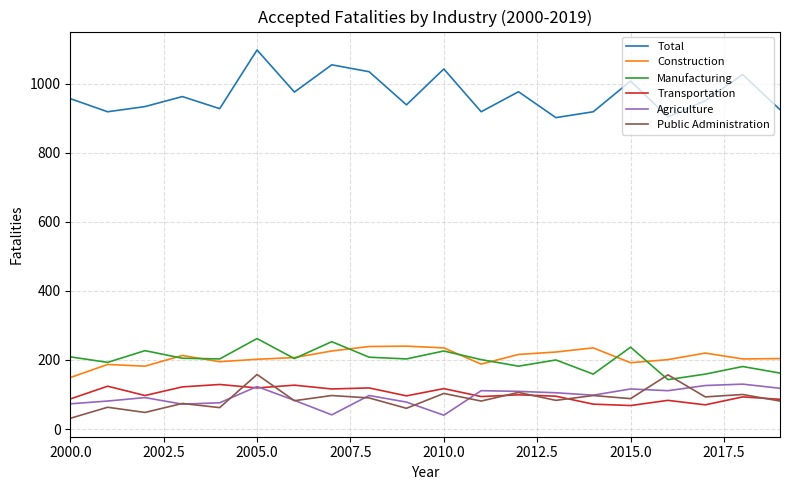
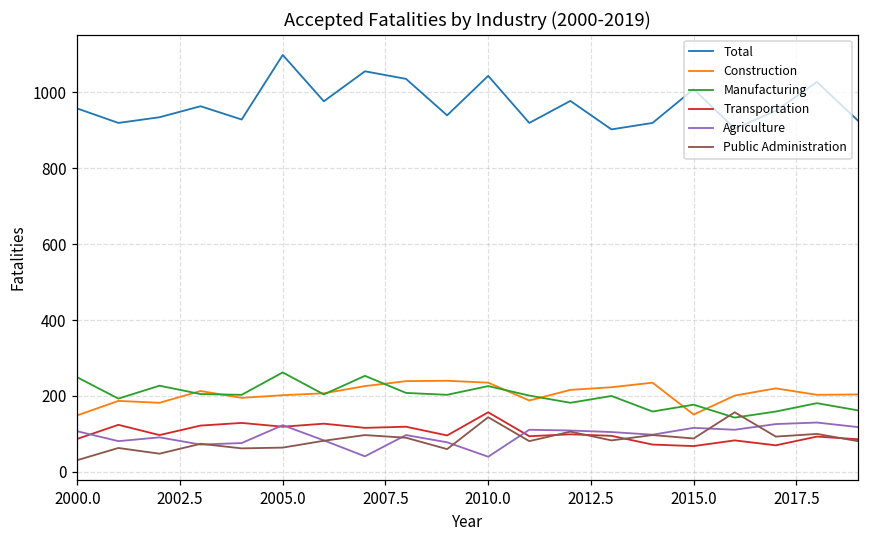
Manufacturing, 2000.0: 210 -> 250
Agriculture, 2000.0: 70 -> 110
Public Administration, 2005.0: 160 -> 60
Transportation, 2010.0: 120 -> 160
Public Administration, 2010.0: 100 -> 140
Construction, 2015.0: 190 -> 150
Manufacturing, 2015.0: 240 -> 180
